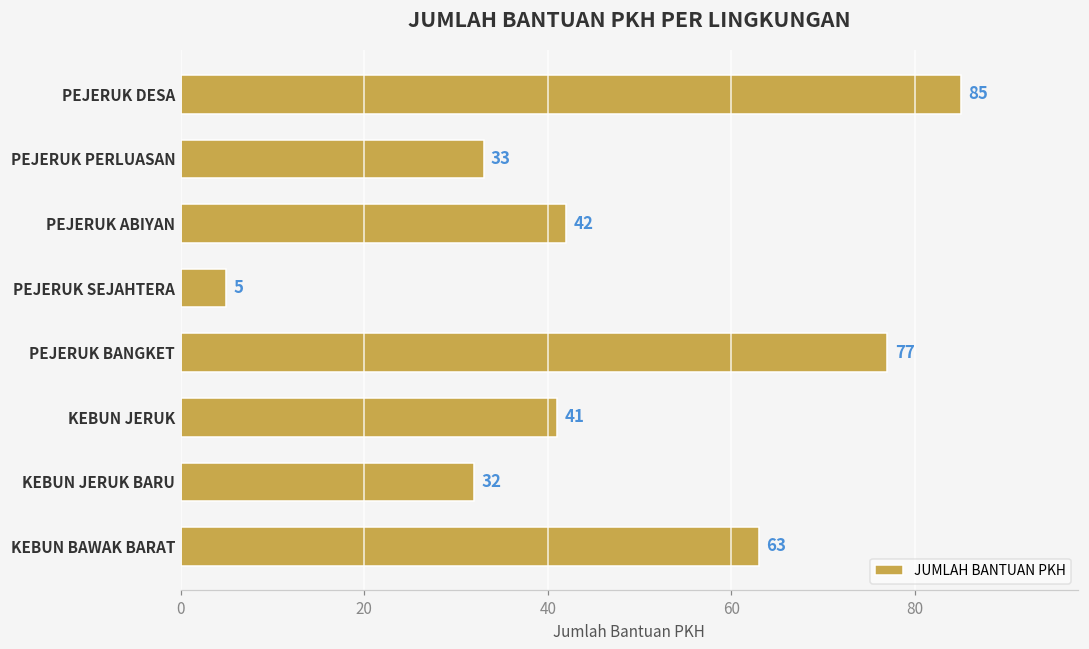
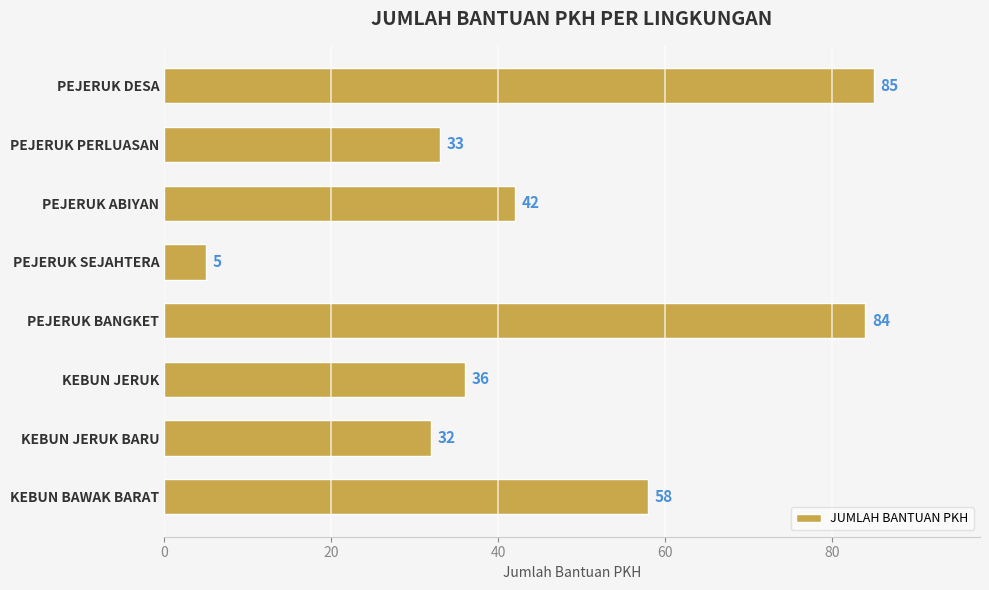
PEJERUK BANGKET: 77 -> 84
KEBUN JERUK: 41 -> 36
KEBUN BAWAK BARAT: 63 -> 58
